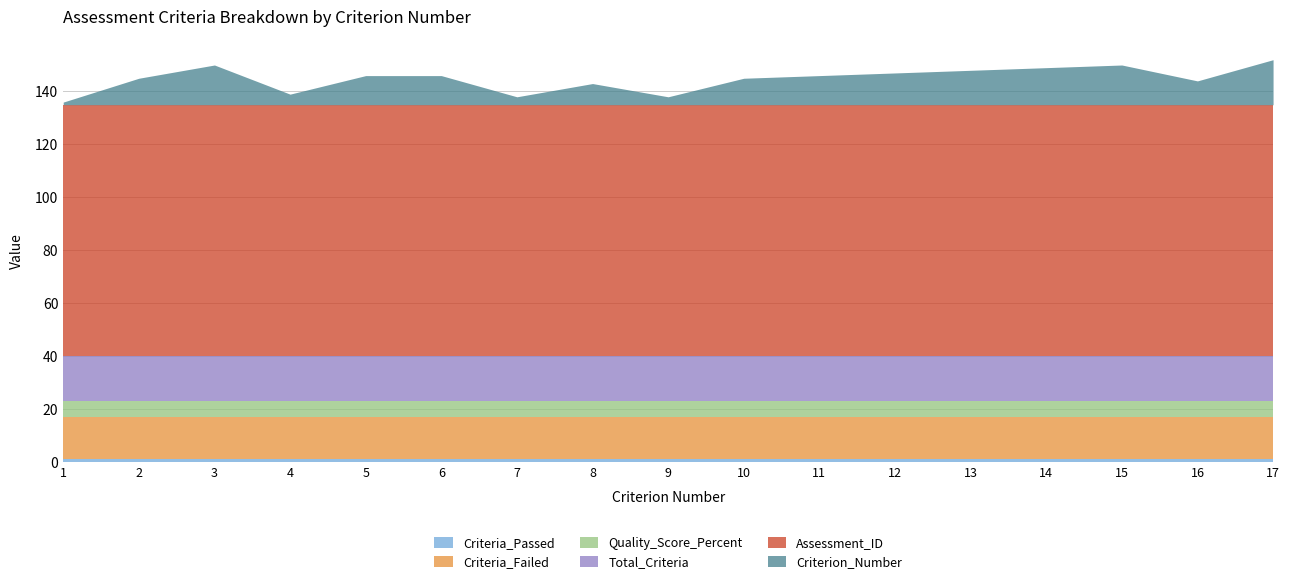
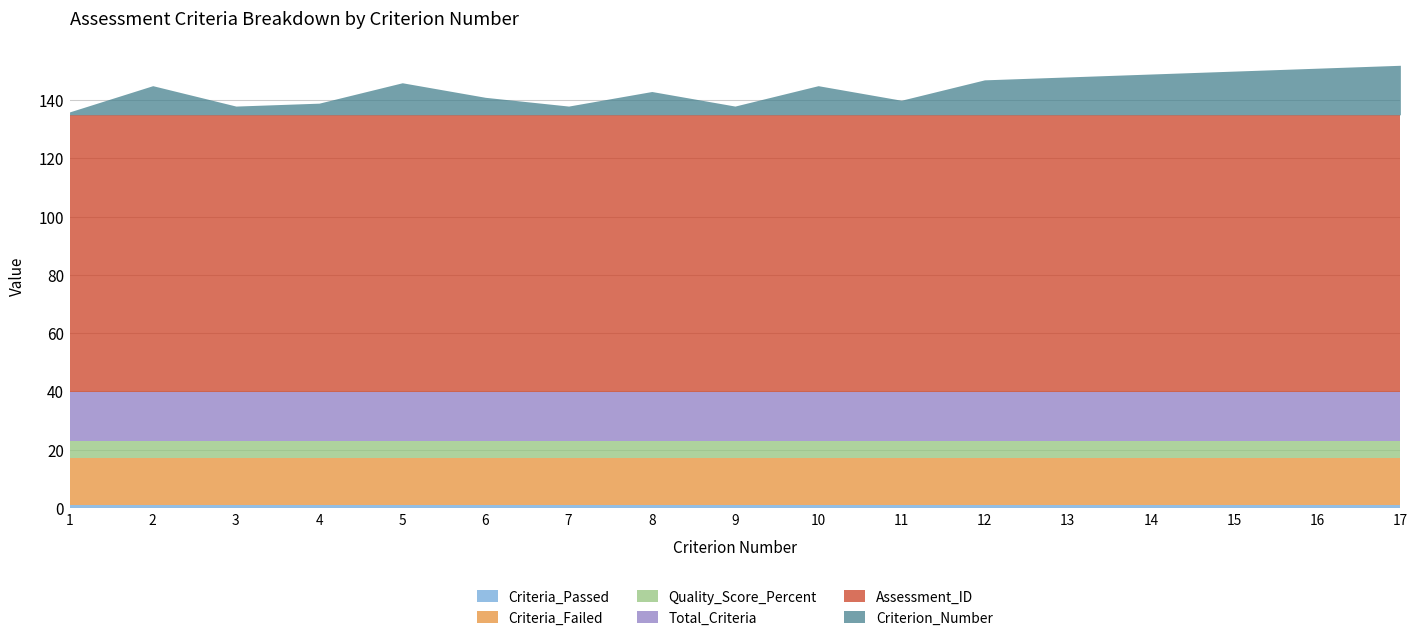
Criterion_Number, 3: 15 -> 3
Criterion_Number, 6: 11 -> 6
Criterion_Number, 11: 11 -> 5
Criterion_Number, 16: 9 -> 16
